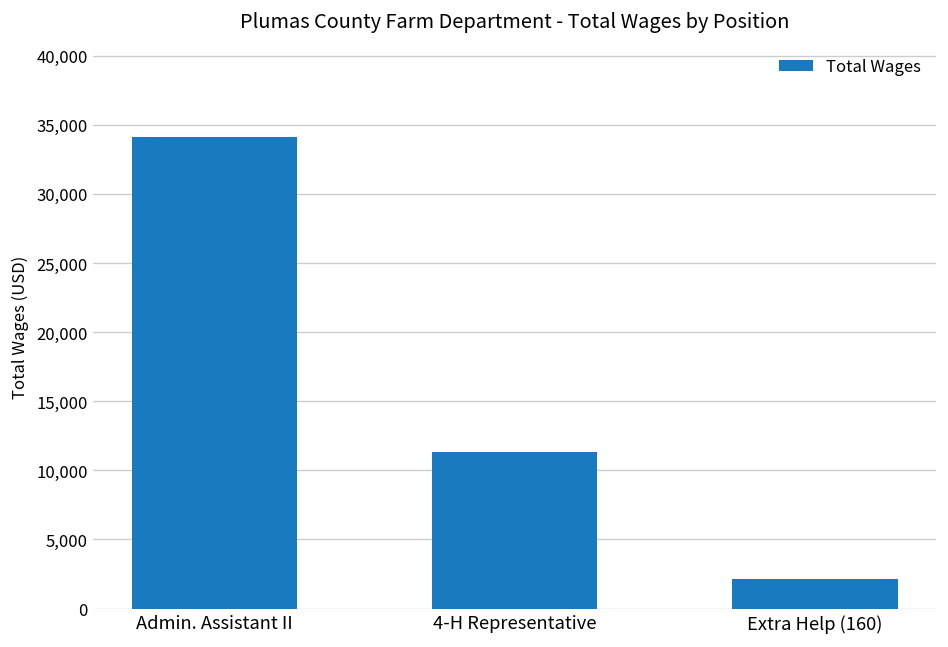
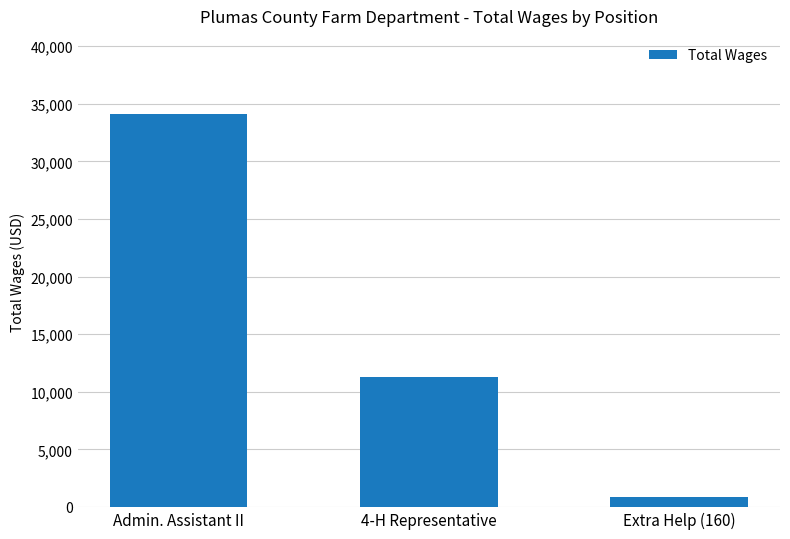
Extra Help (160): 2,100 -> 800
